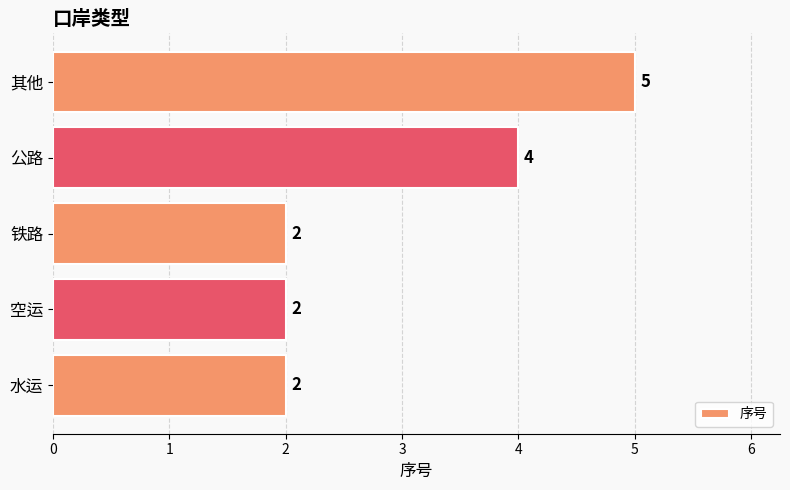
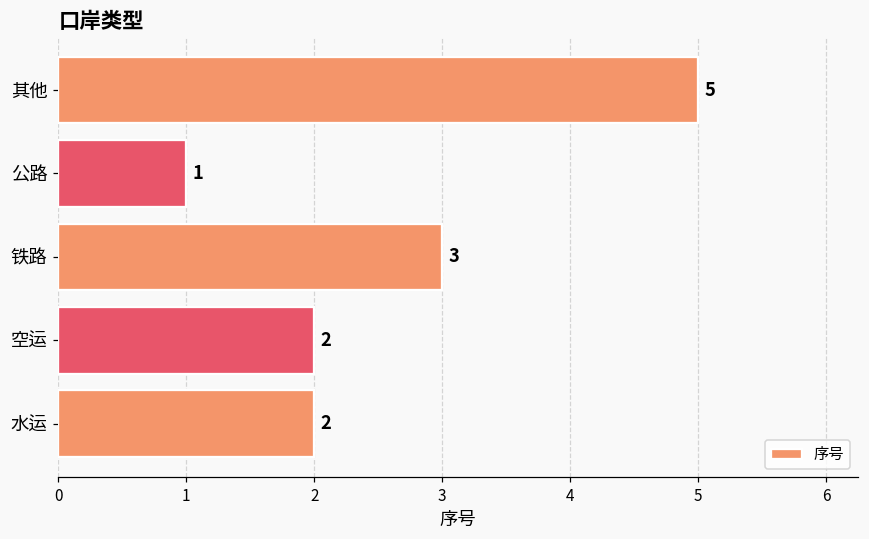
公路: 4 -> 1
铁路: 2 -> 3
